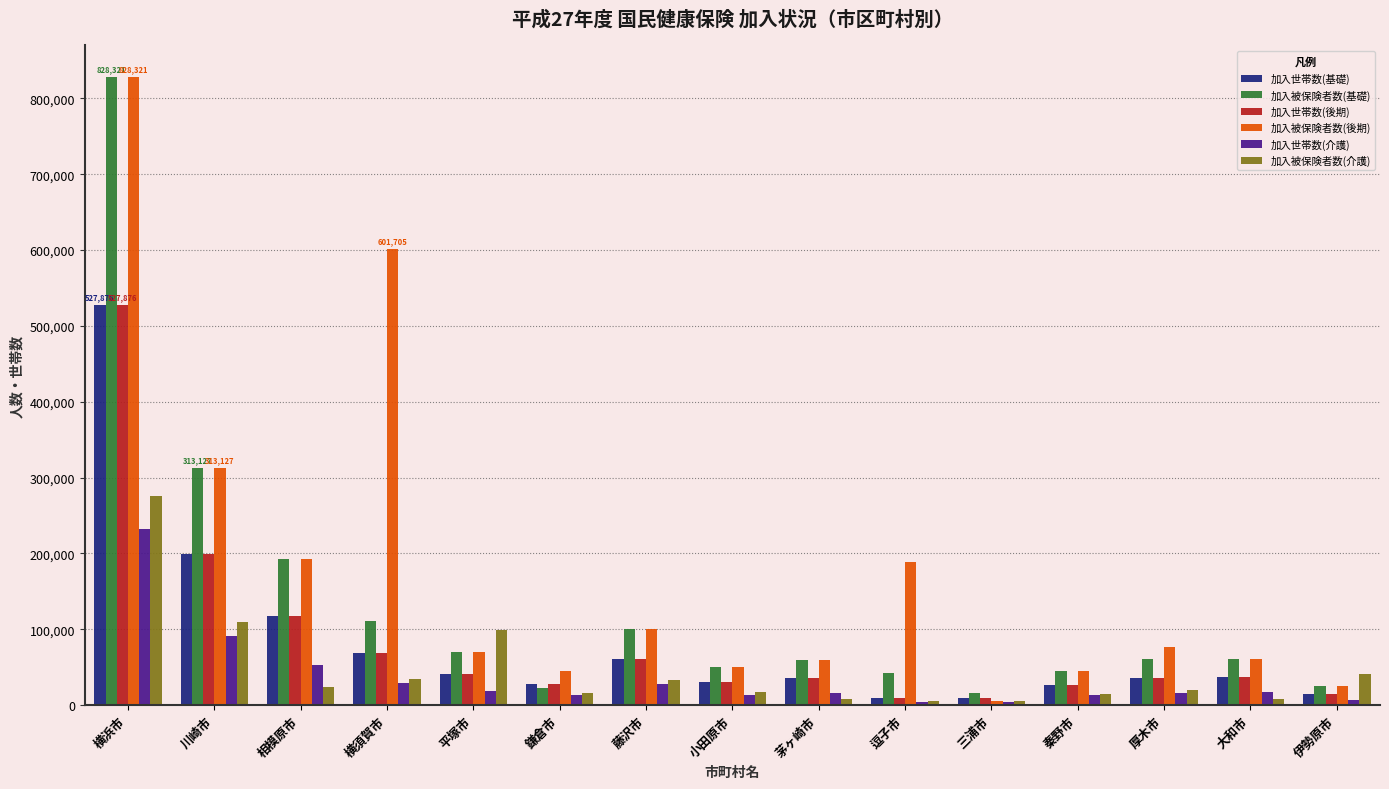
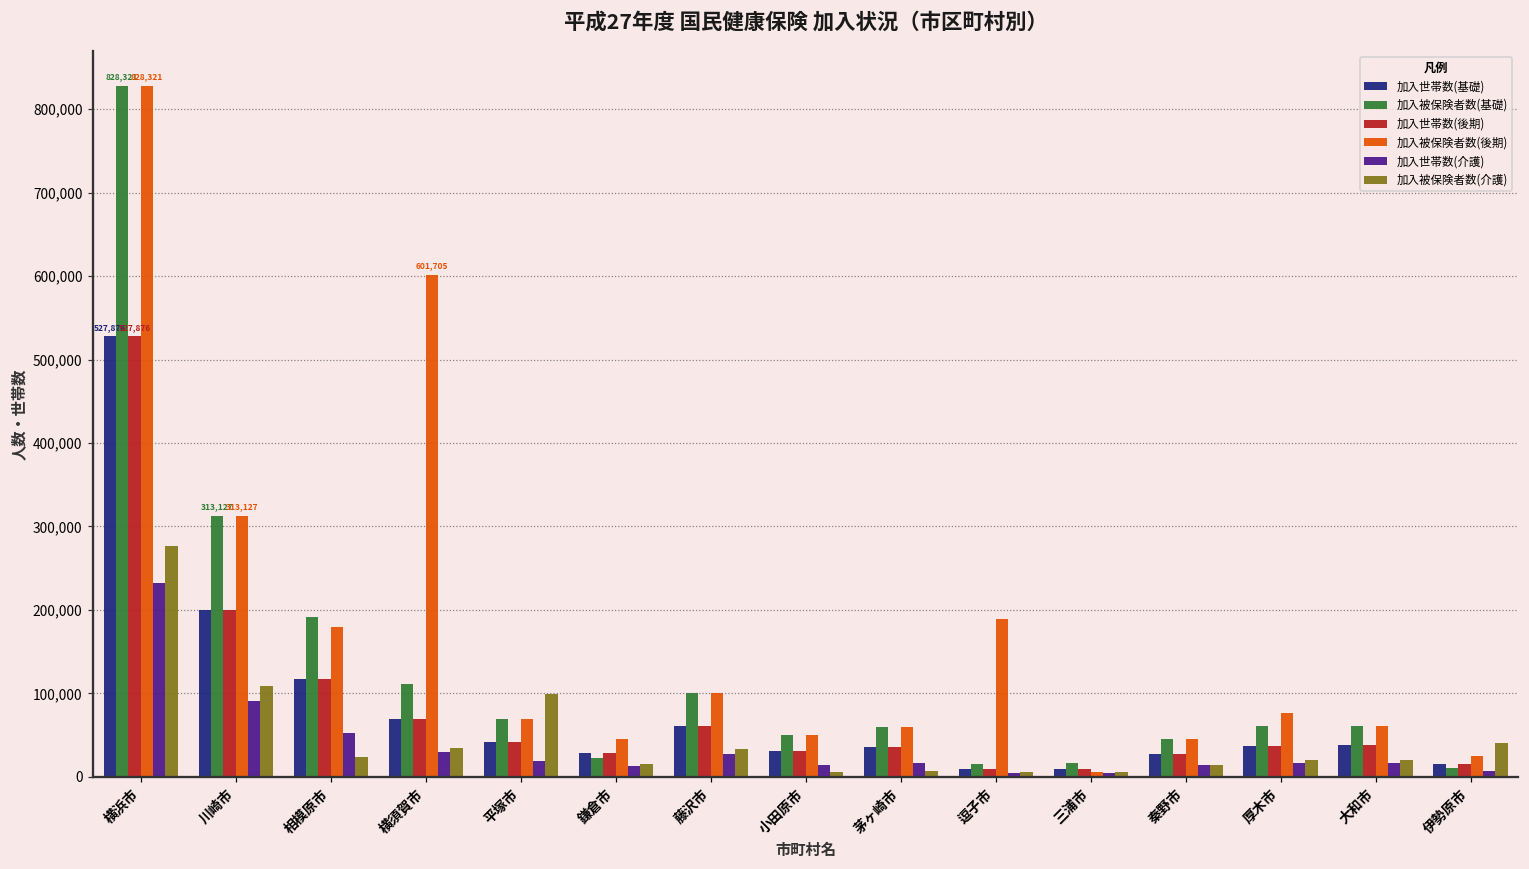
加入被保険者数(後期), 相模原市: 190,000 -> 180,000
加入被保険者数(介護), 小田原市: 20,000 -> 10,000
加入被保険者数(基礎), 逗子市: 40,000 -> 20,000
加入被保険者数(介護), 大和市: 10,000 -> 20,000
加入被保険者数(基礎), 伊勢原市: 30,000 -> 10,000
